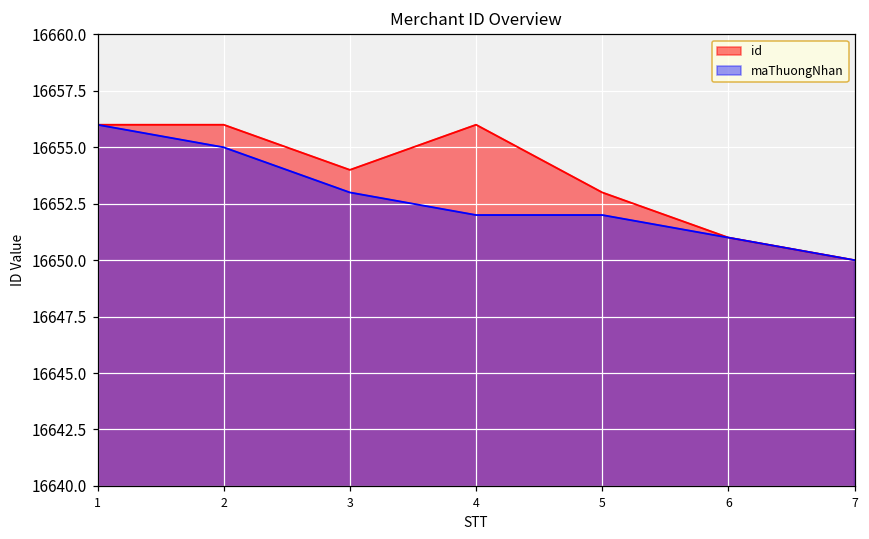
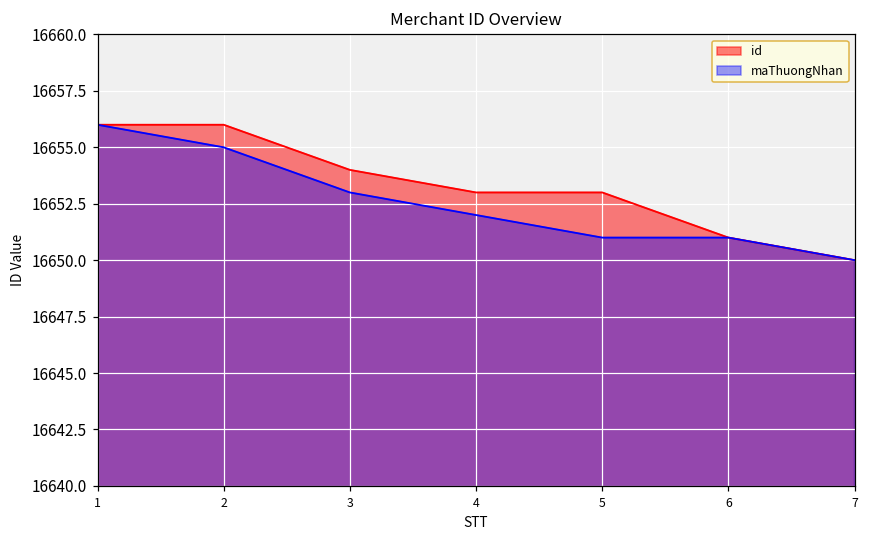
id, 4: 16656 -> 16653
maThuongNhan, 5: 16652 -> 16651
